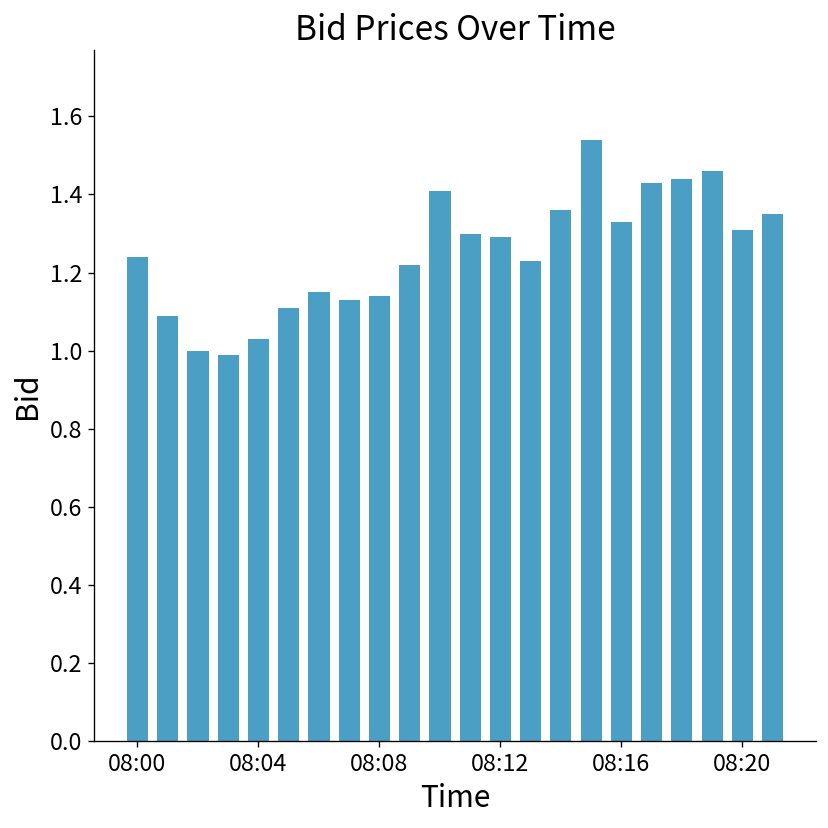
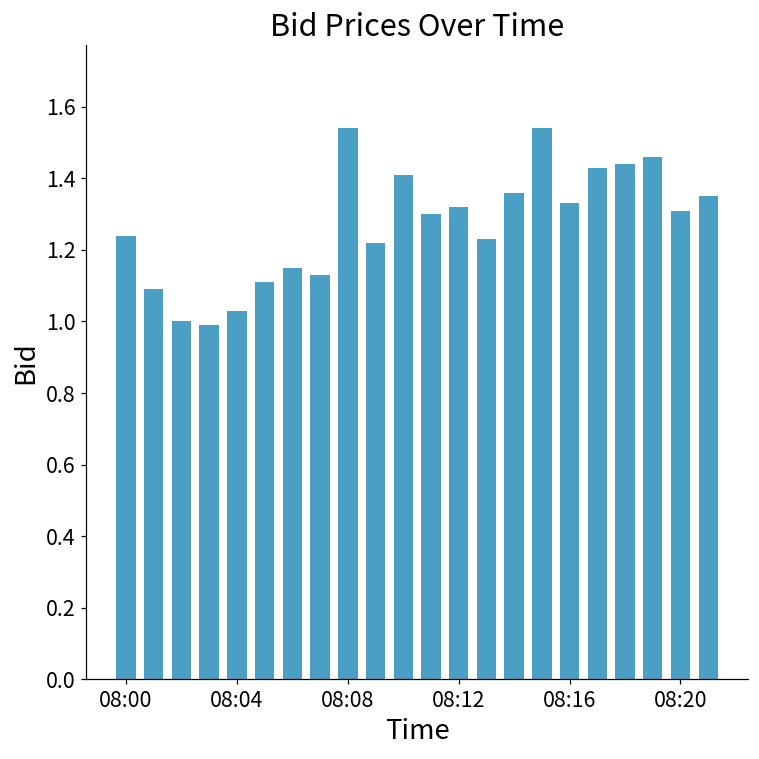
08:08: 1.14 -> 1.54
08:12: 1.29 -> 1.32
